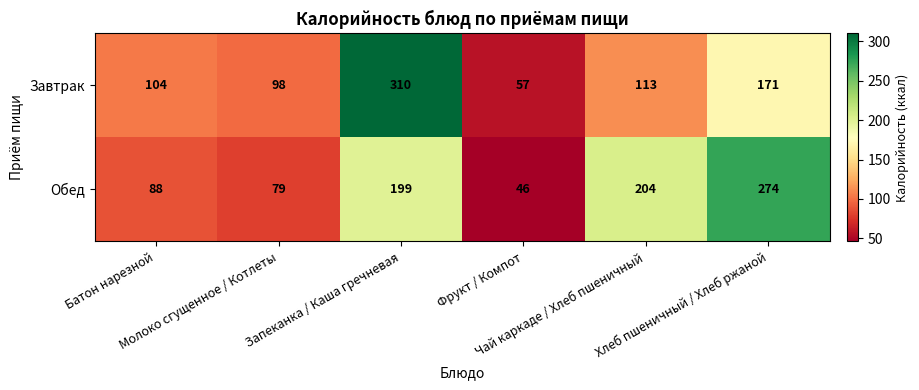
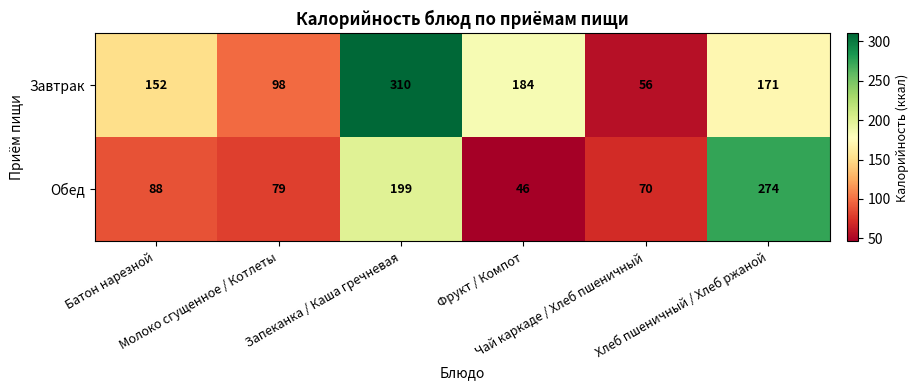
Завтрак, Батон нарезной: 104 -> 152
Завтрак, Фрукт / Компот: 57 -> 184
Завтрак, Чай каркаде / Хлеб пшеничный: 113 -> 56
Обед, Чай каркаде / Хлеб пшеничный: 204 -> 70
